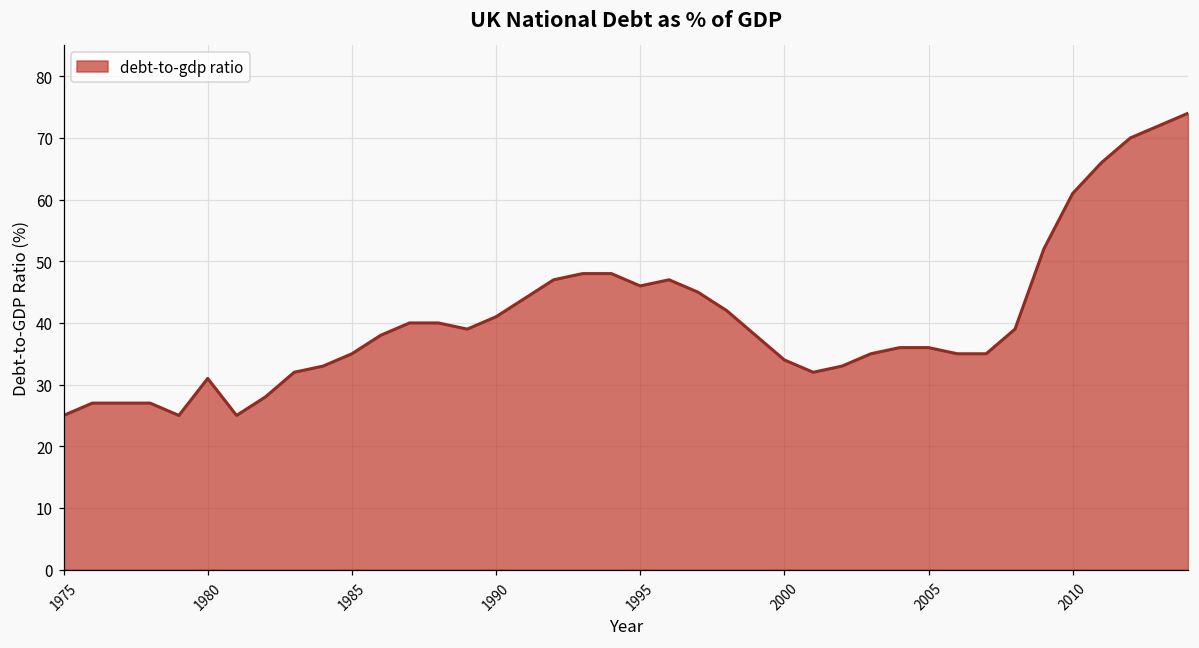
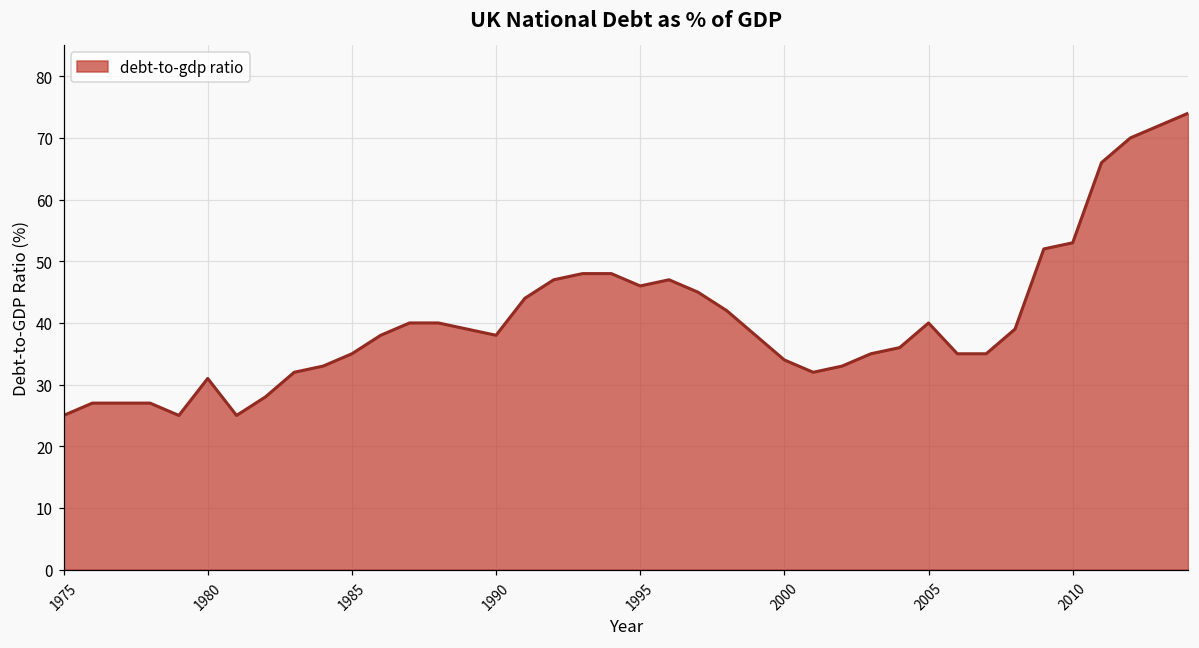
1990: 41 -> 38
2005: 36 -> 40
2010: 61 -> 53
